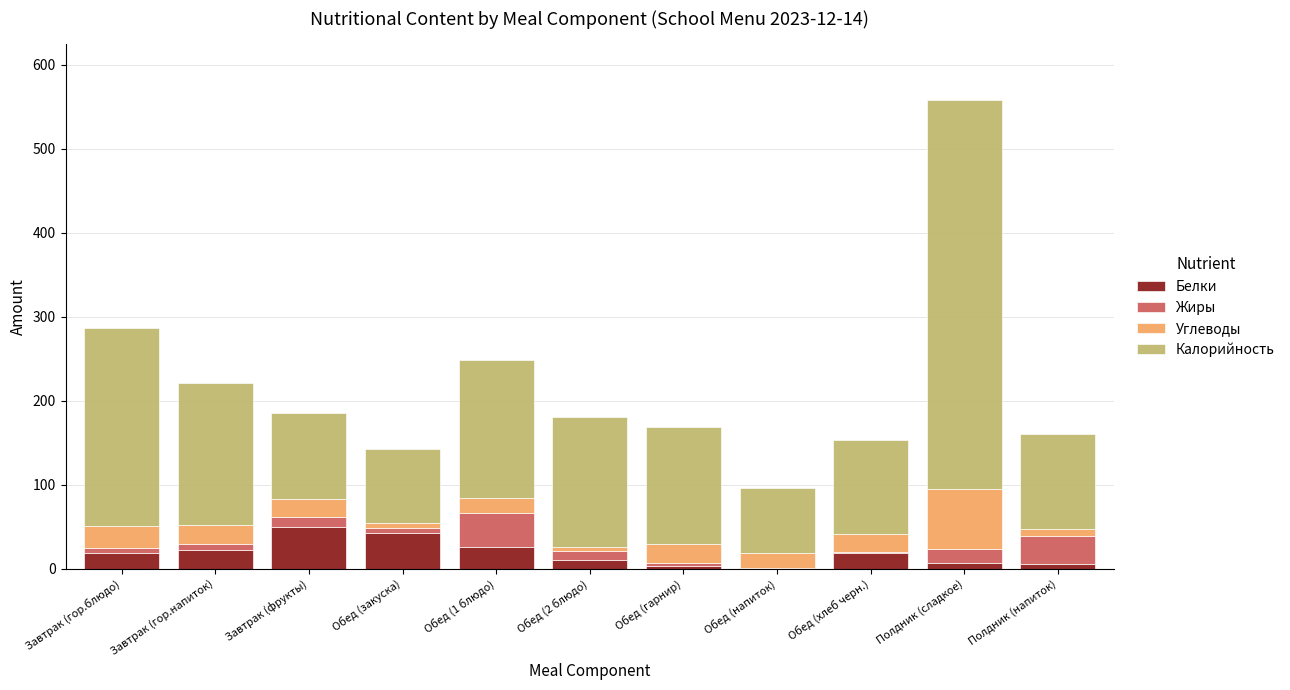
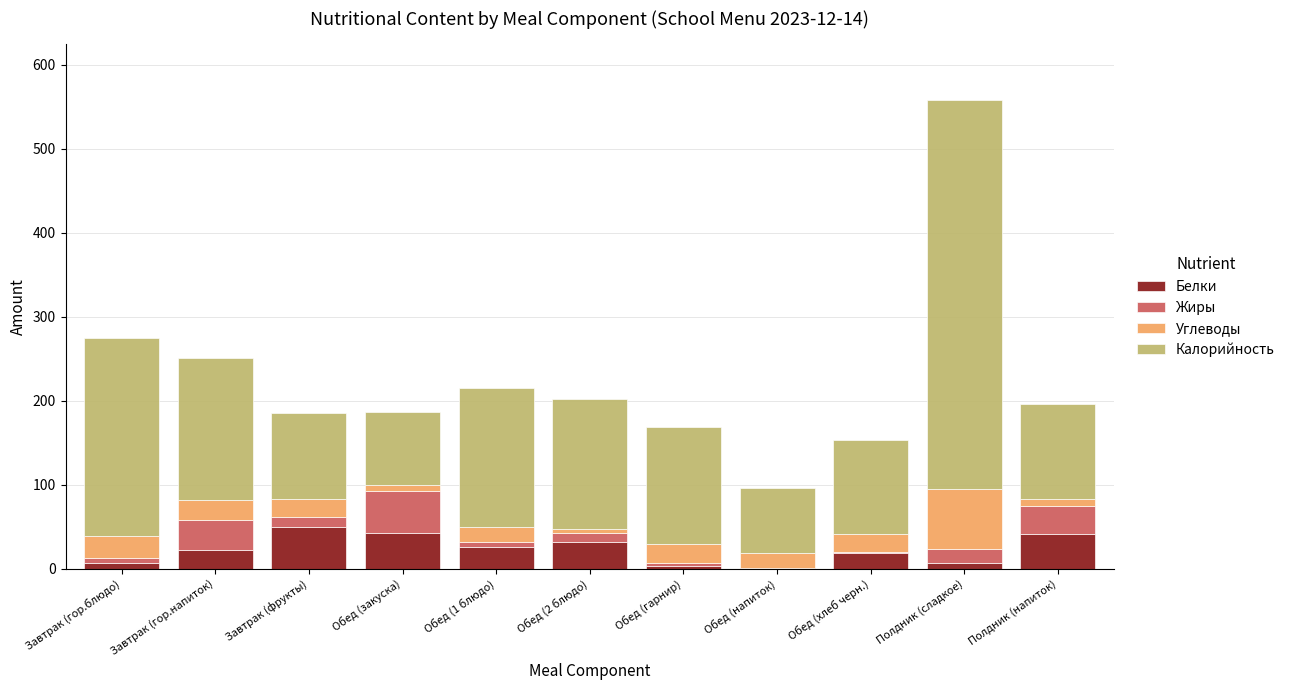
Белки, Завтрак (гор.блюдо): 20 -> 10
Жиры, Завтрак (гор.напиток): 10 -> 40
Жиры, Обед (закуска): 10 -> 50
Жиры, Обед (1 блюдо): 40 -> 10
Белки, Обед (2 блюдо): 10 -> 30
Белки, Полдник (напиток): 10 -> 40
